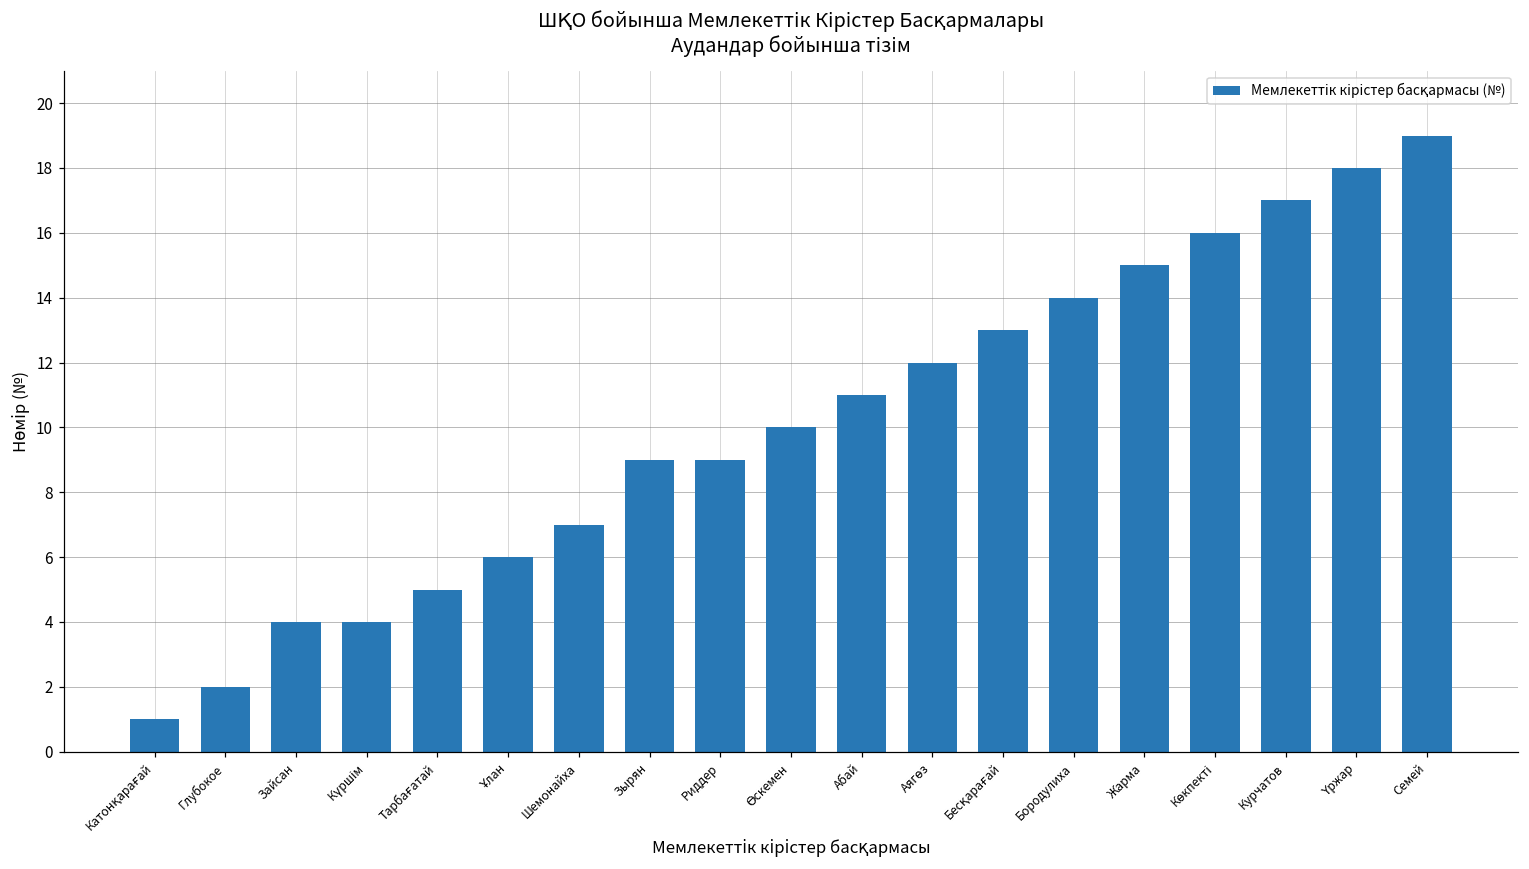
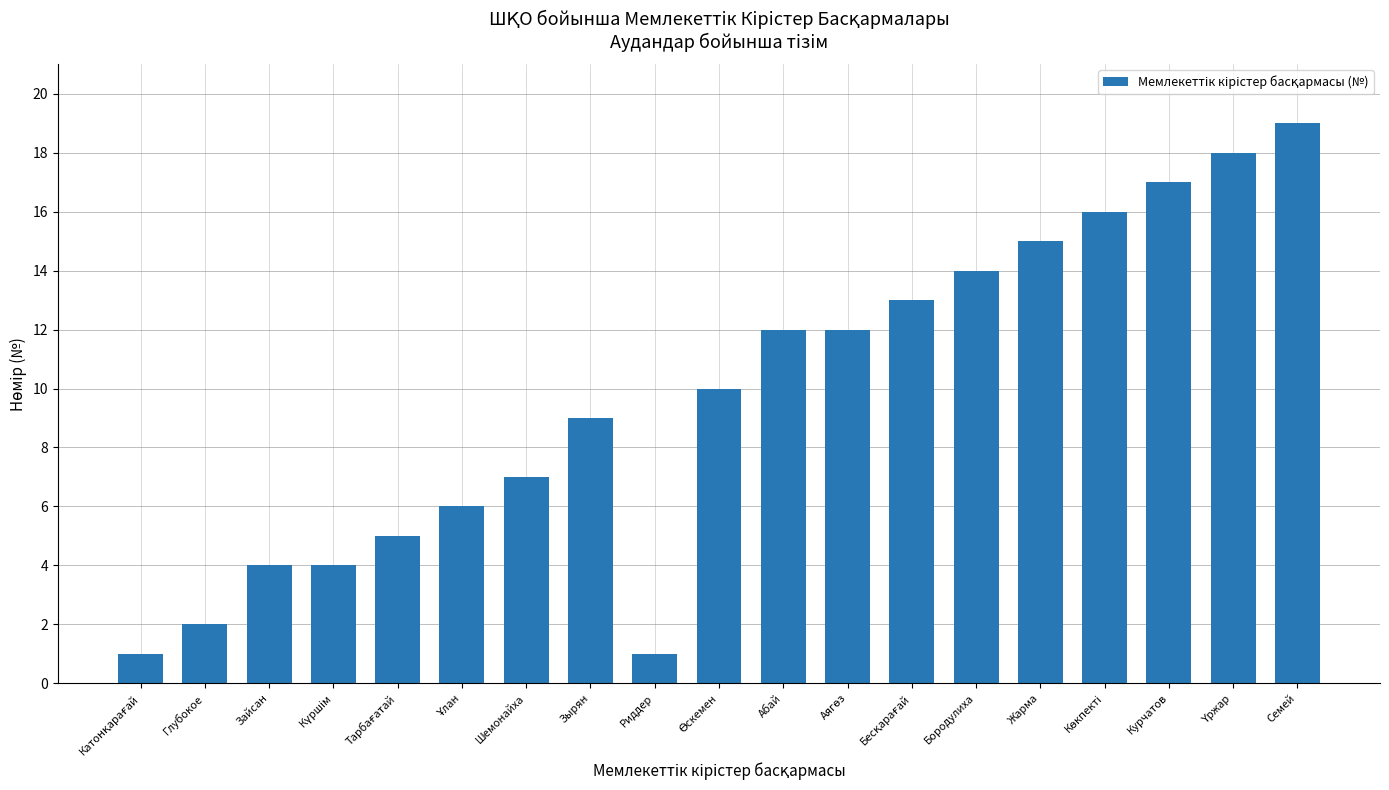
Риддер: 9 -> 1
Абай: 11 -> 12
